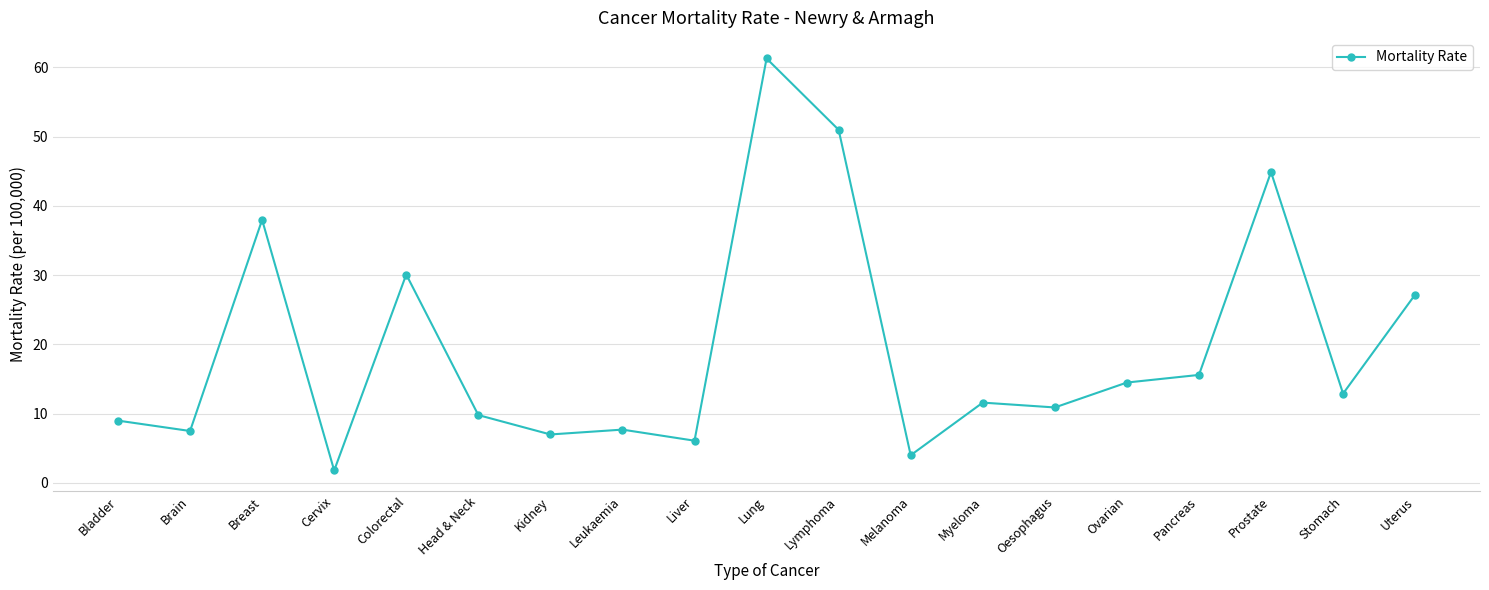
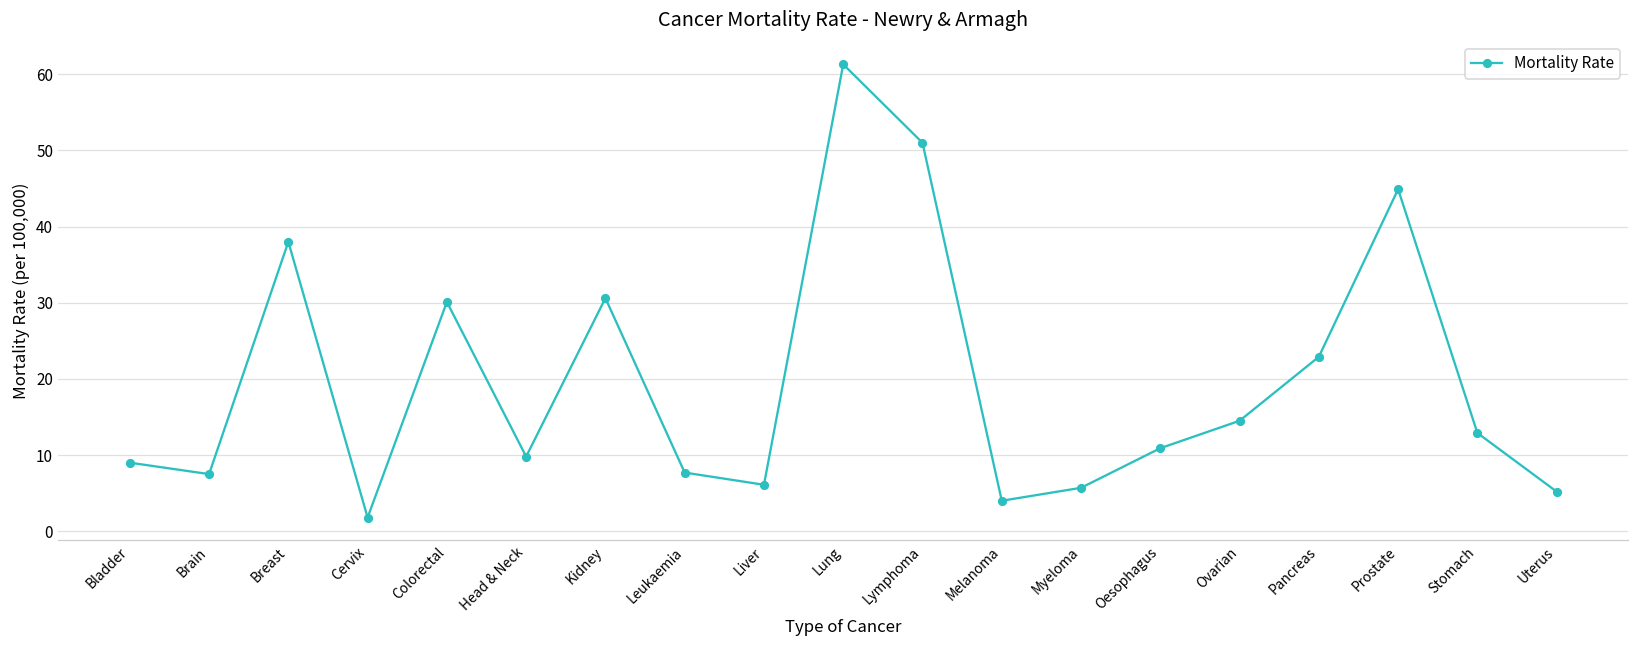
Kidney: 7 -> 31
Myeloma: 12 -> 6
Pancreas: 16 -> 23
Uterus: 27 -> 5
